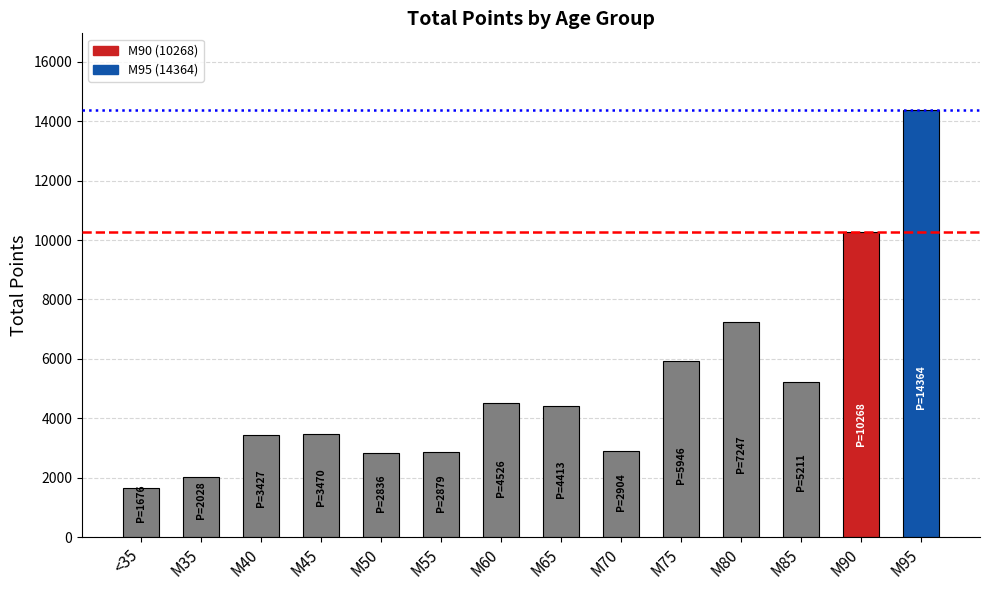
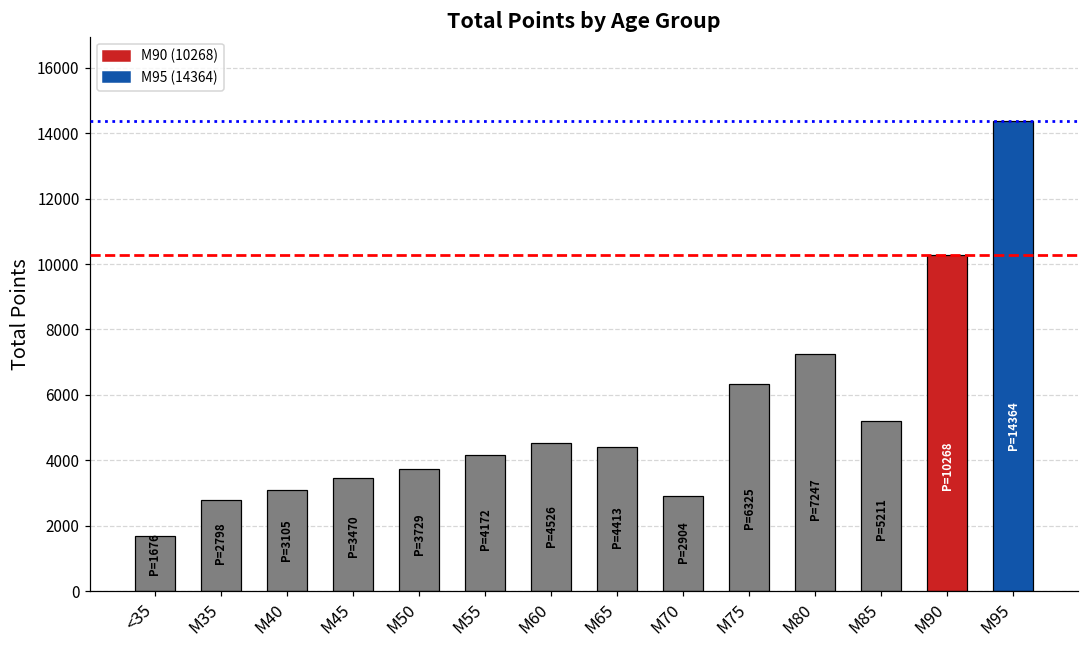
M35: 2028 -> 2798
M40: 3427 -> 3105
M50: 2836 -> 3729
M55: 2879 -> 4172
M75: 5946 -> 6325
